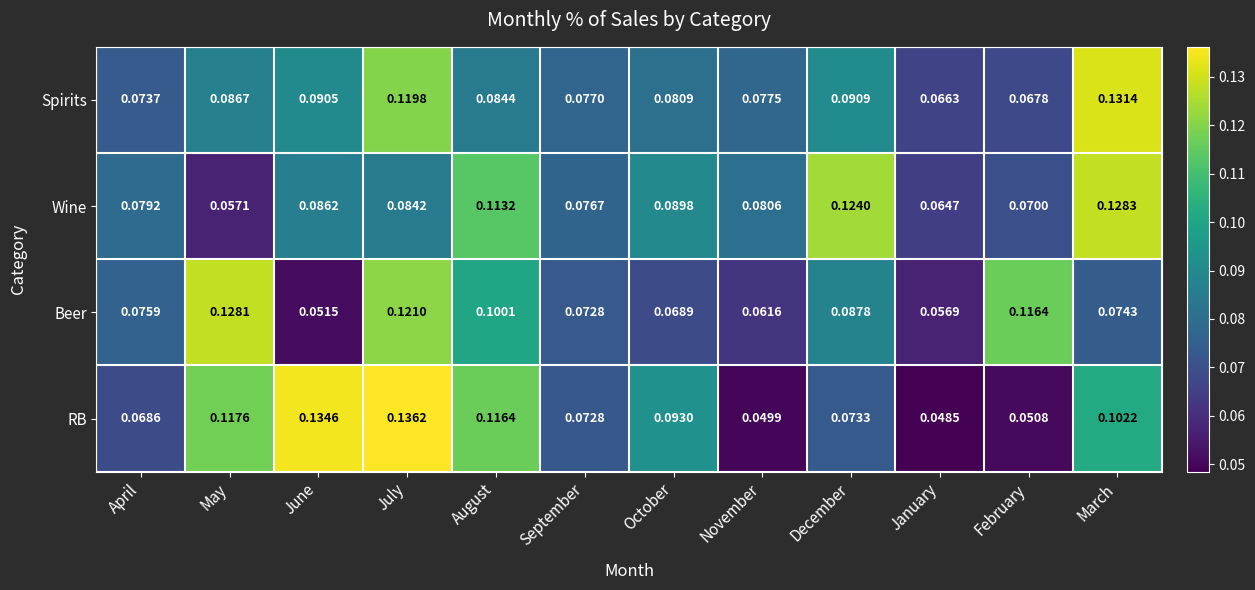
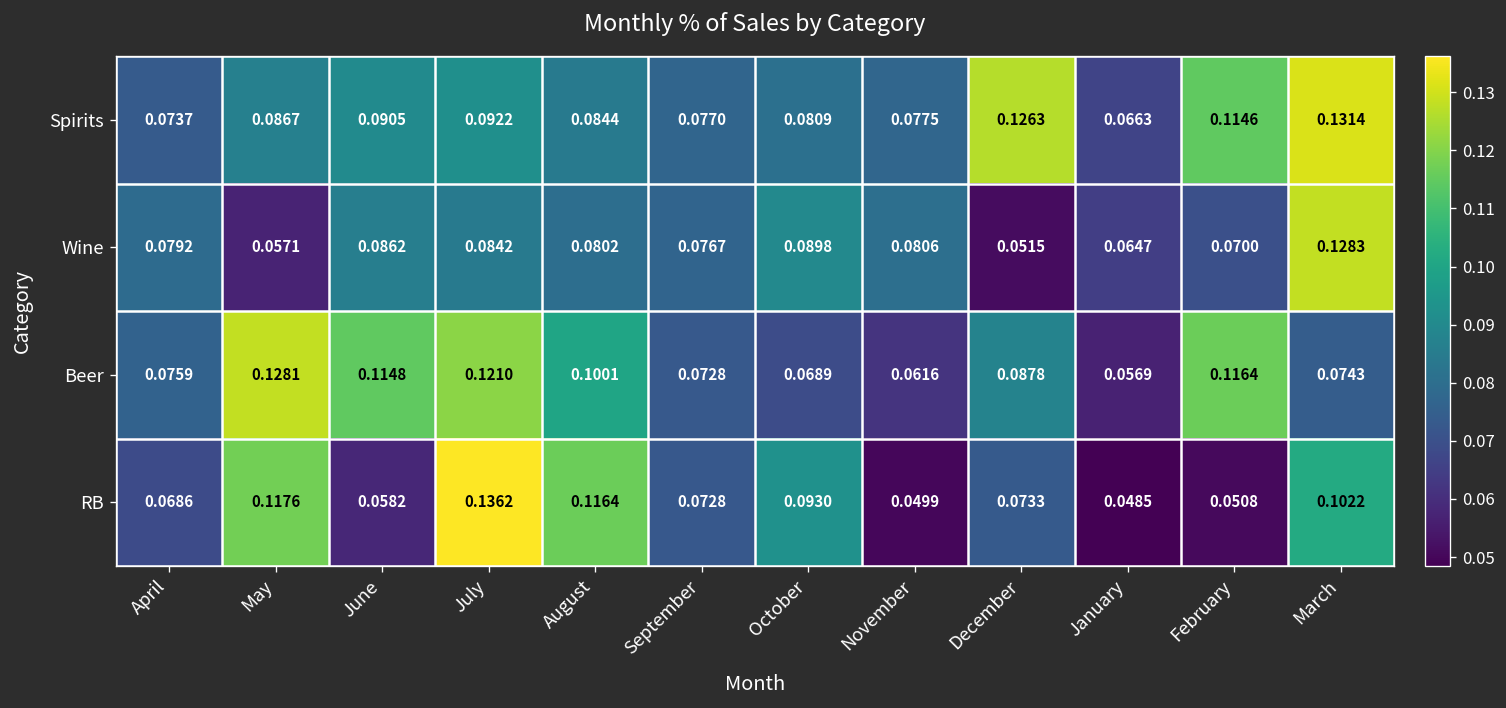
Spirits, July: 0.1198 -> 0.0922
Spirits, December: 0.0909 -> 0.1263
Spirits, February: 0.0678 -> 0.1146
Wine, August: 0.1132 -> 0.0802
Wine, December: 0.1240 -> 0.0515
Beer, June: 0.0515 -> 0.1148
RB, June: 0.1346 -> 0.0582
